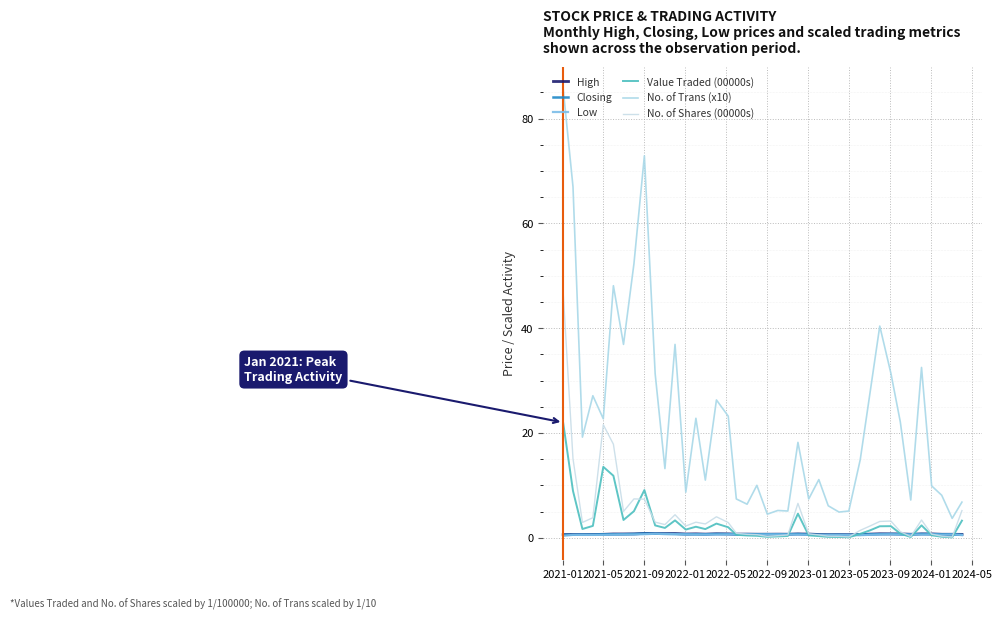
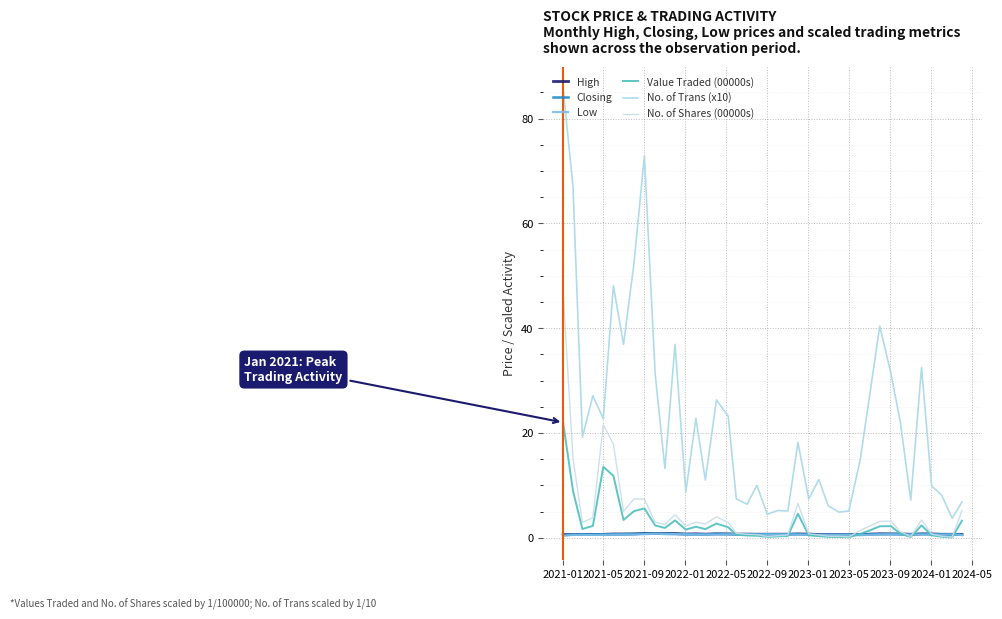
Value Traded (00000s), 2021-09: 9 -> 6
